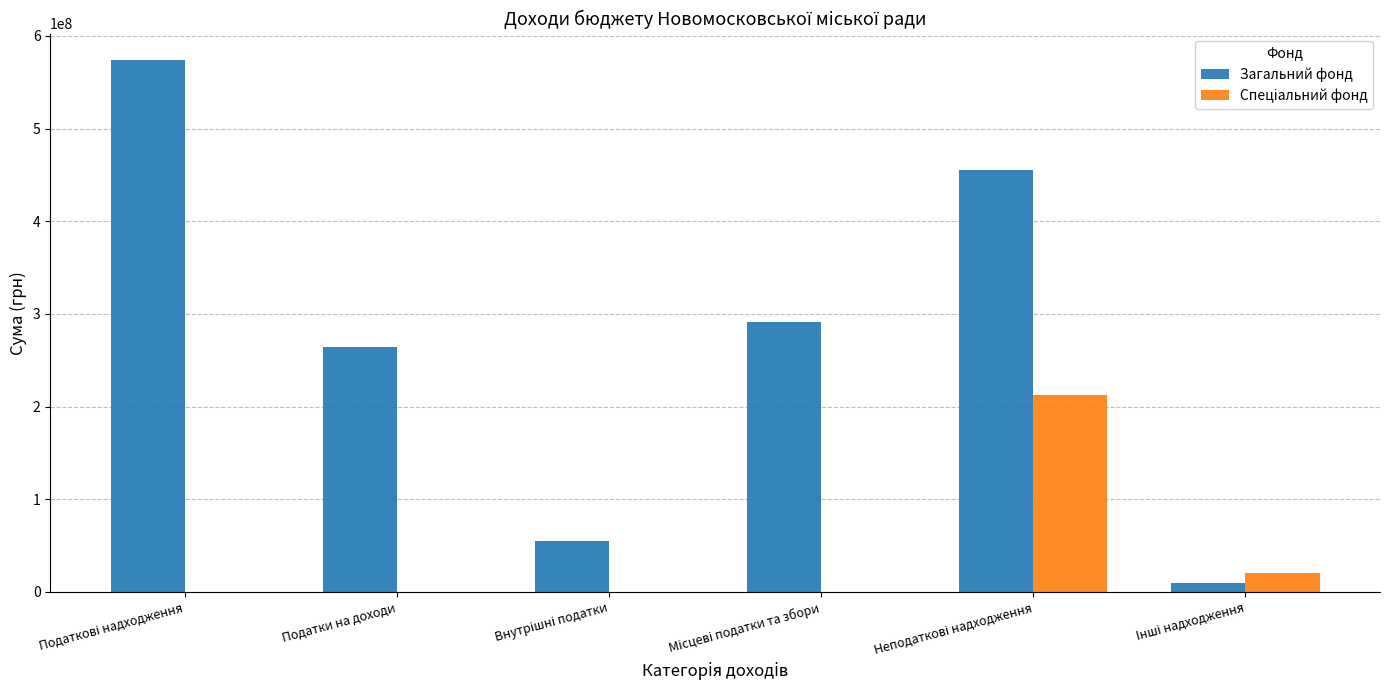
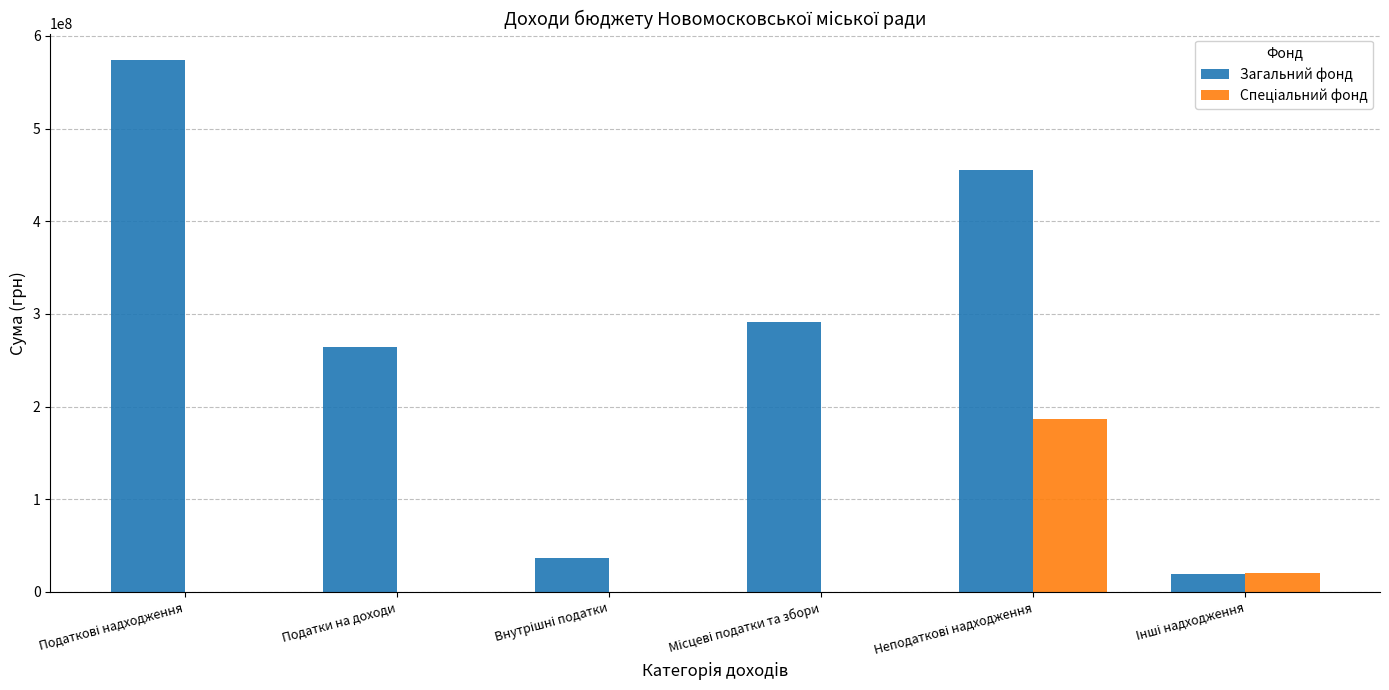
Загальний фонд, Внутрішні податки: 60000000 -> 40000000
Спеціальний фонд, Неподаткові надходження: 210000000 -> 190000000
Загальний фонд, Інші надходження: 10000000 -> 20000000
